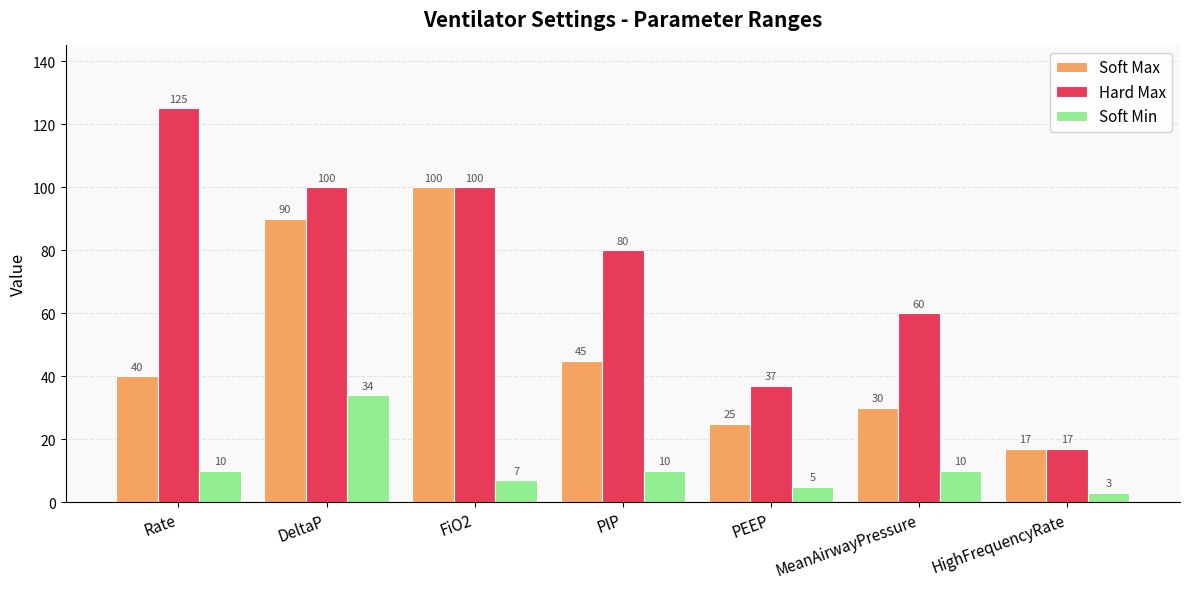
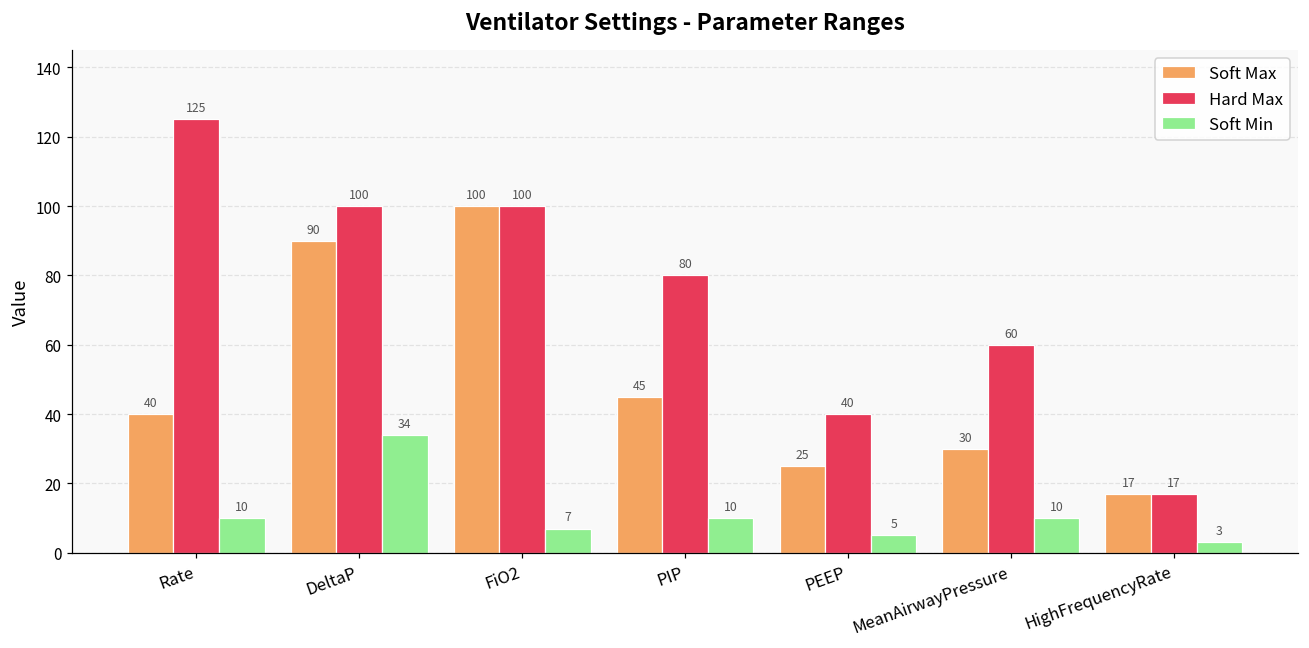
Hard Max, PEEP: 37 -> 40
